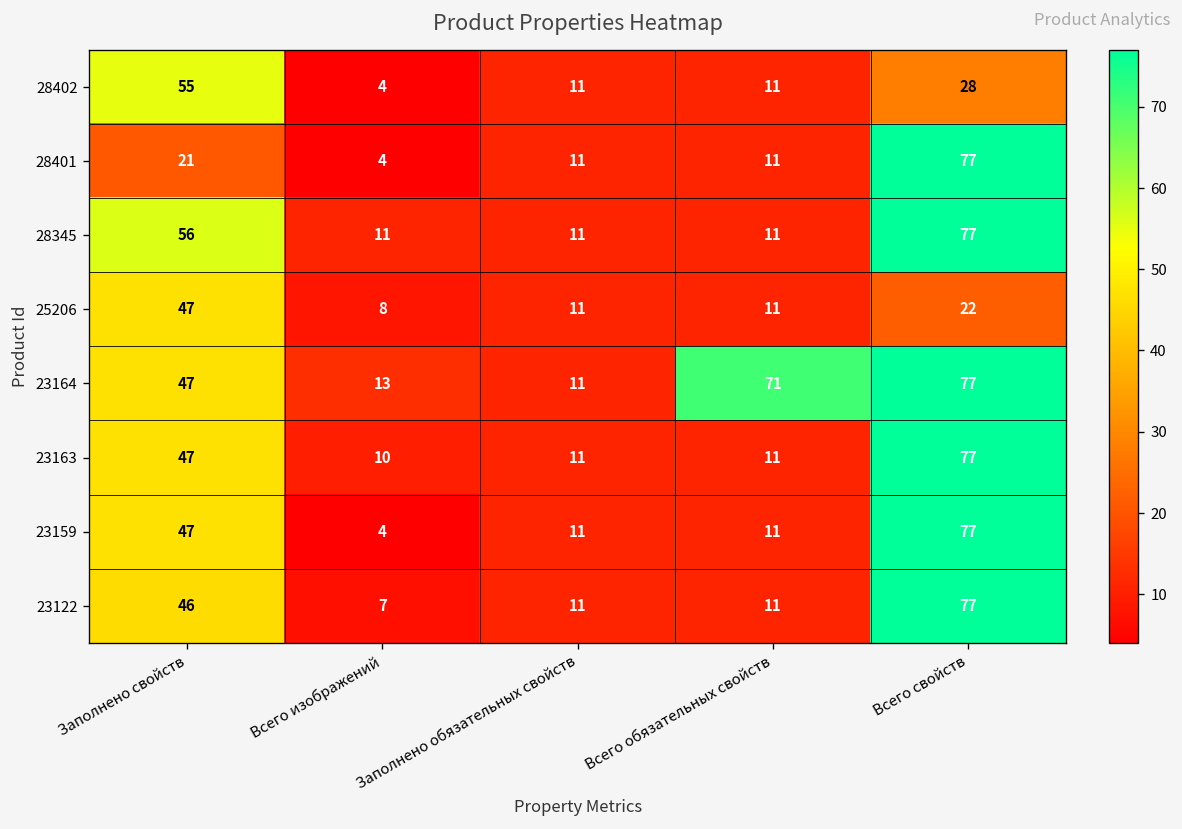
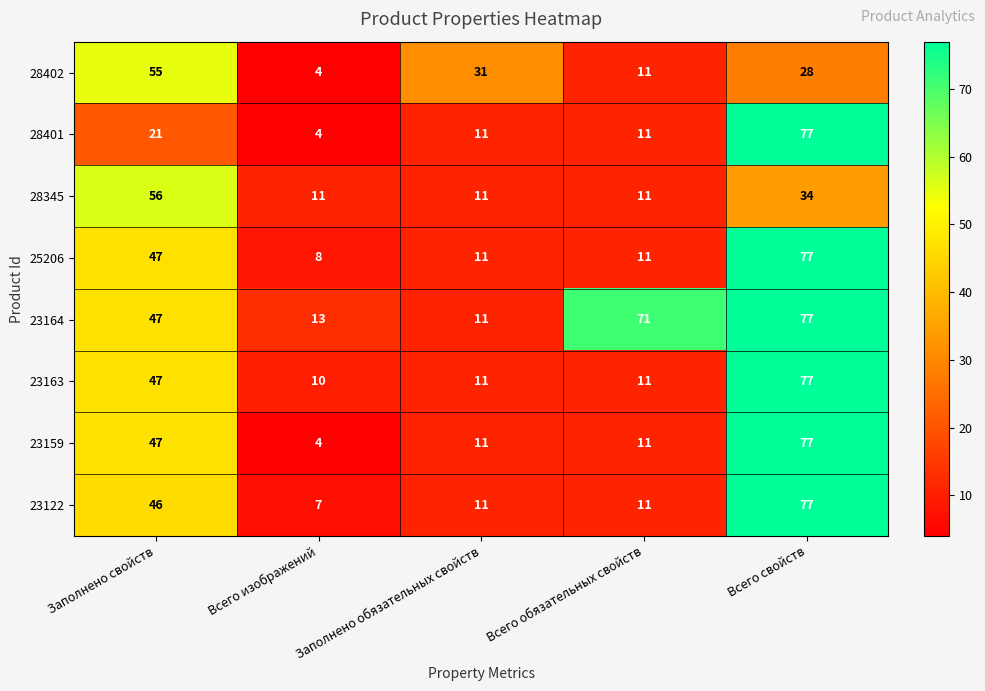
28402, Заполнено обязательных свойств: 11 -> 31
28345, Всего свойств: 77 -> 34
25206, Всего свойств: 22 -> 77
